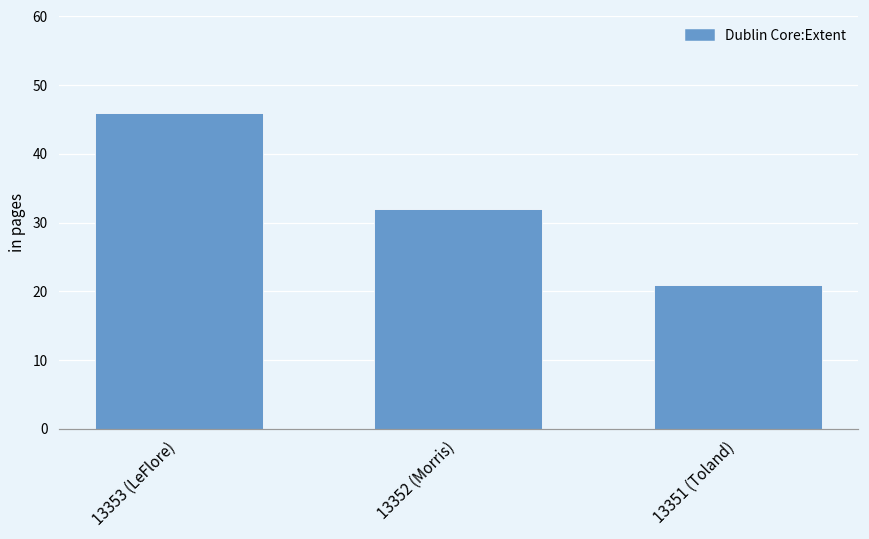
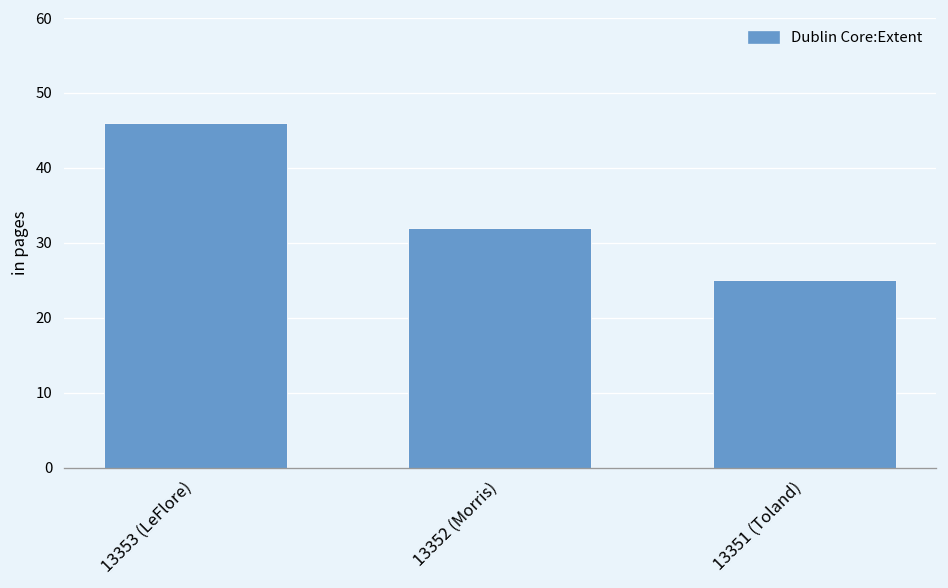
13351 (Toland): 21 -> 25
